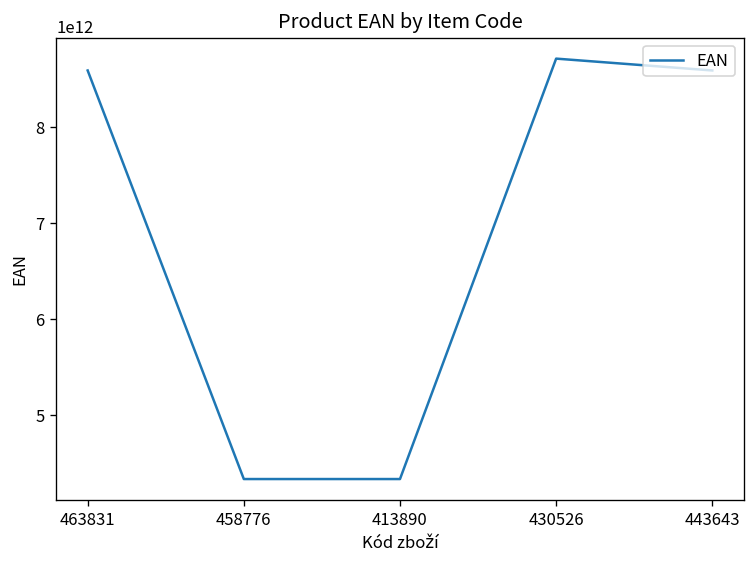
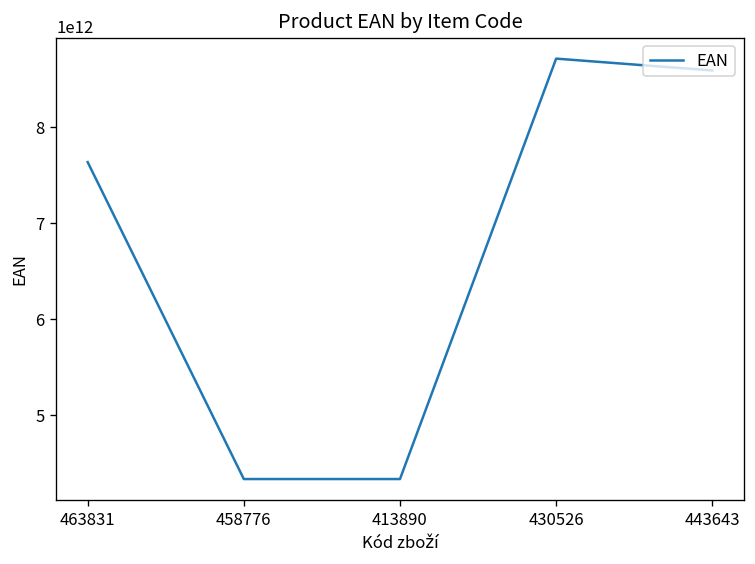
463831: 8600000000000 -> 7600000000000
